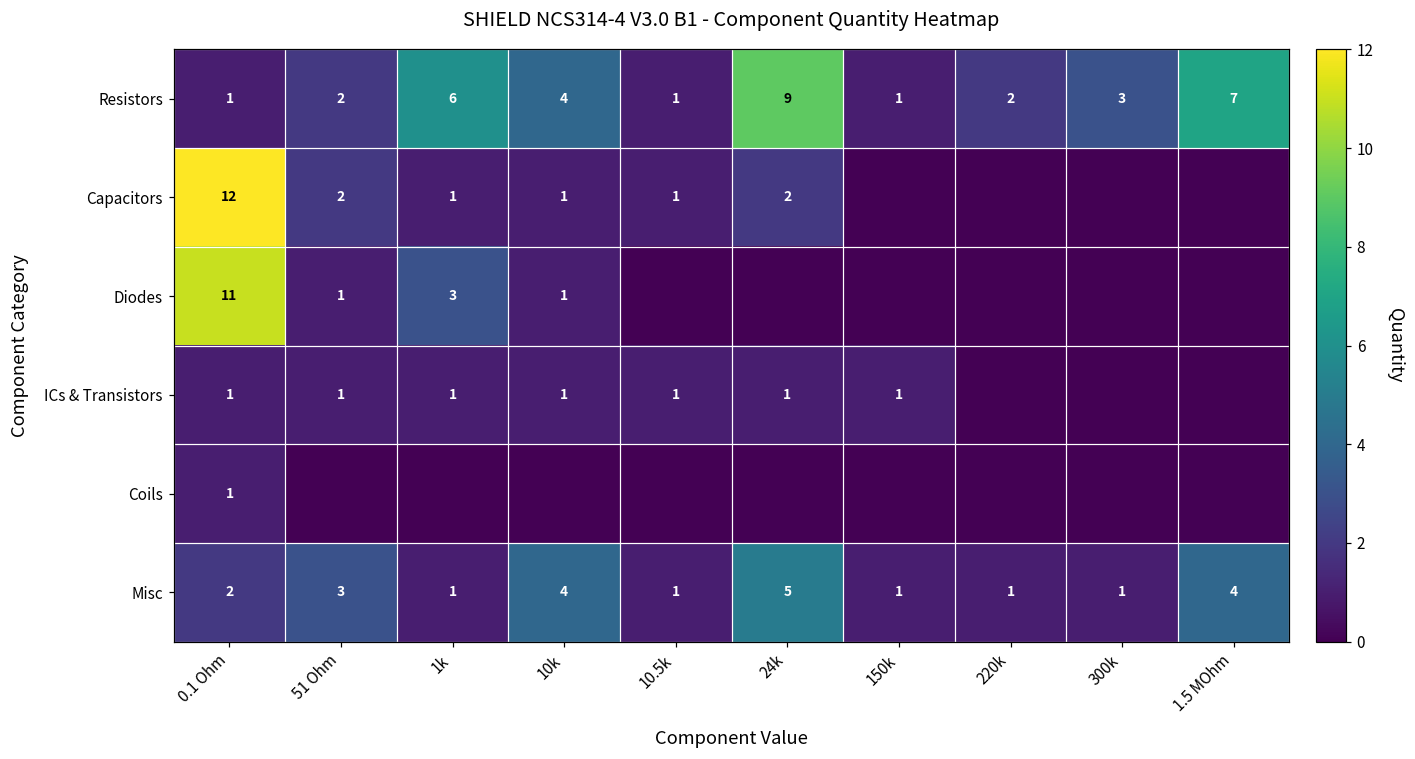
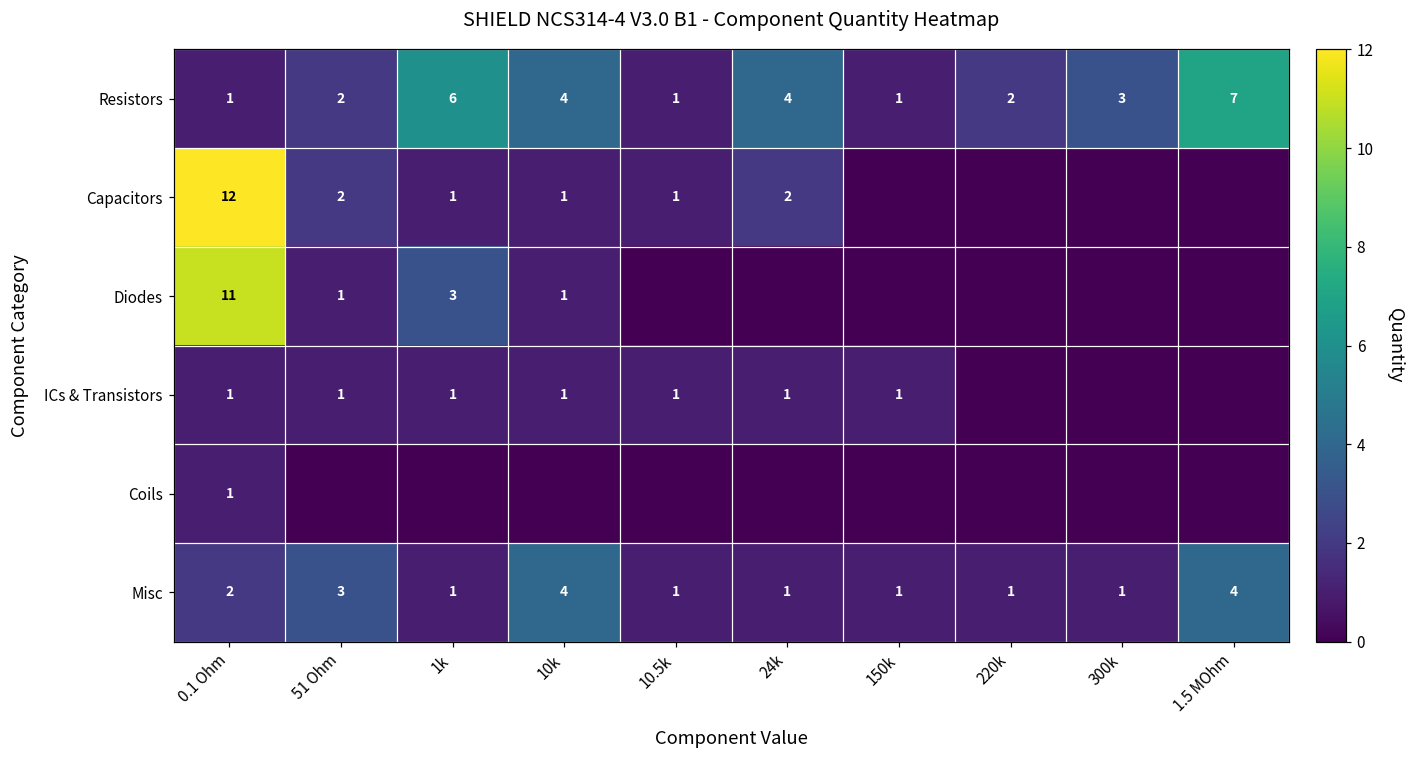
Resistors, 24k: 9 -> 4
Misc, 24k: 5 -> 1
